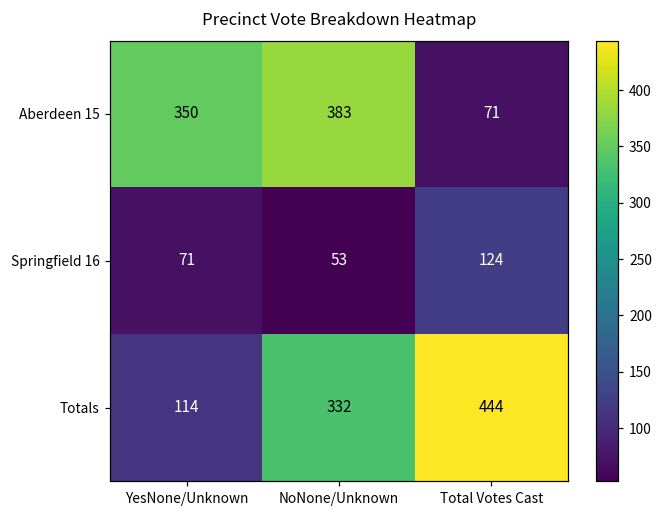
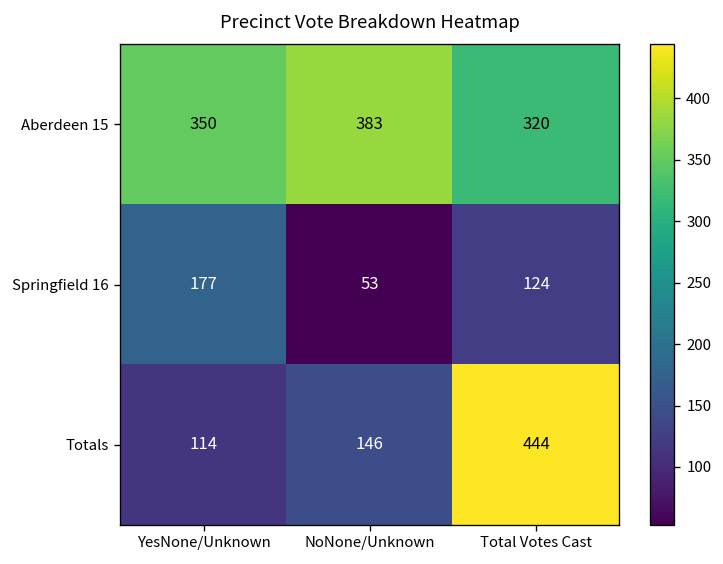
Aberdeen 15, Total Votes Cast: 71 -> 320
Springfield 16, YesNone/Unknown: 71 -> 177
Totals, NoNone/Unknown: 332 -> 146
